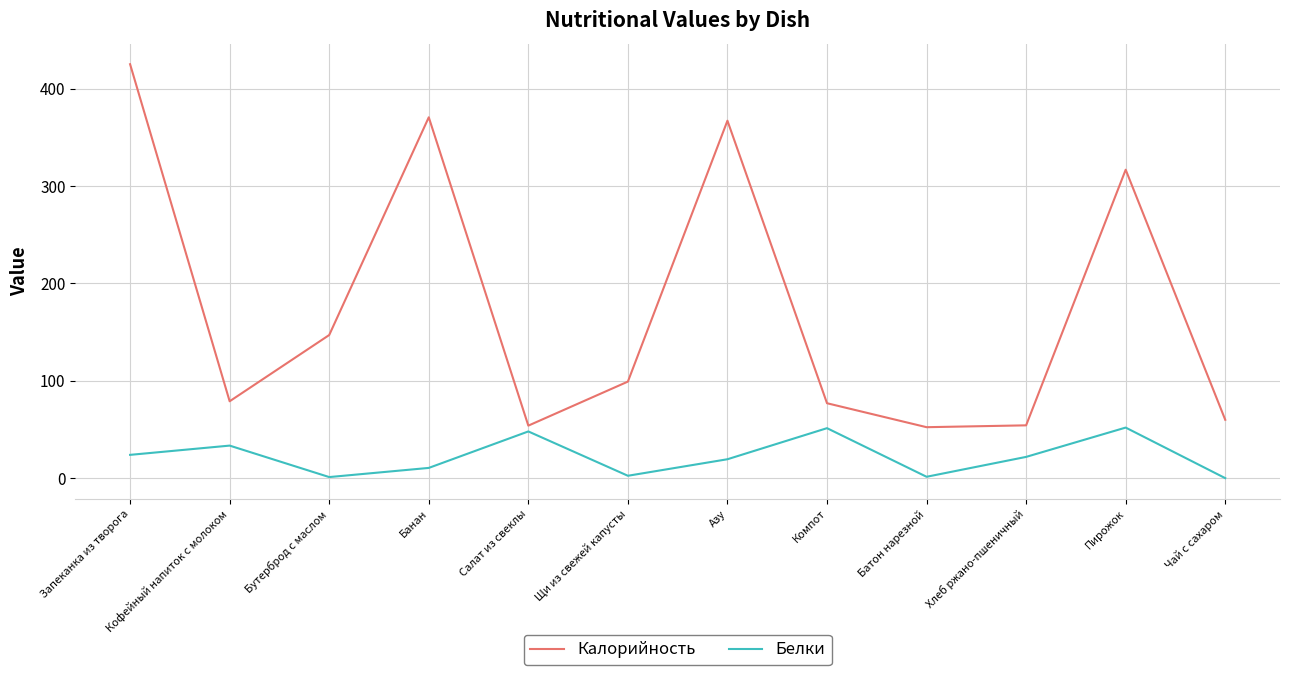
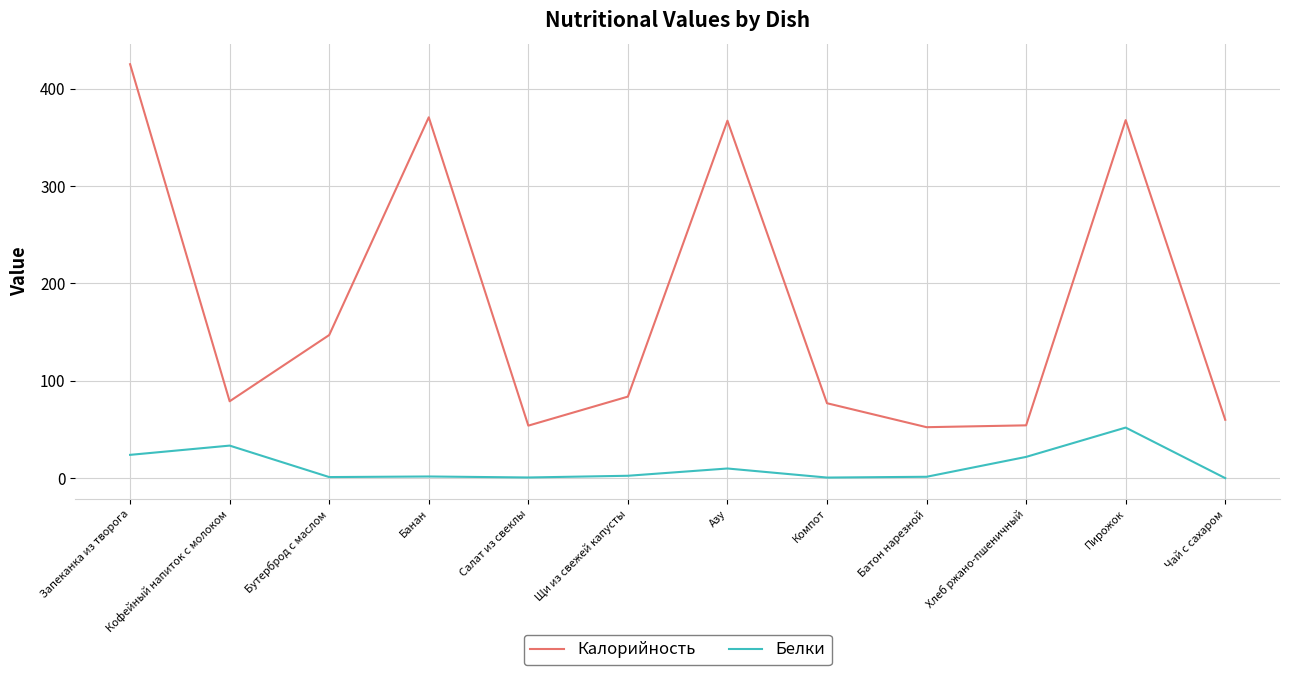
Белки, Банан: 10 -> 0
Белки, Салат из свеклы: 50 -> 0
Калорийность, Щи из свежей капусты: 100 -> 80
Белки, Азу: 20 -> 10
Белки, Компот: 50 -> 0
Калорийность, Пирожок: 320 -> 370
